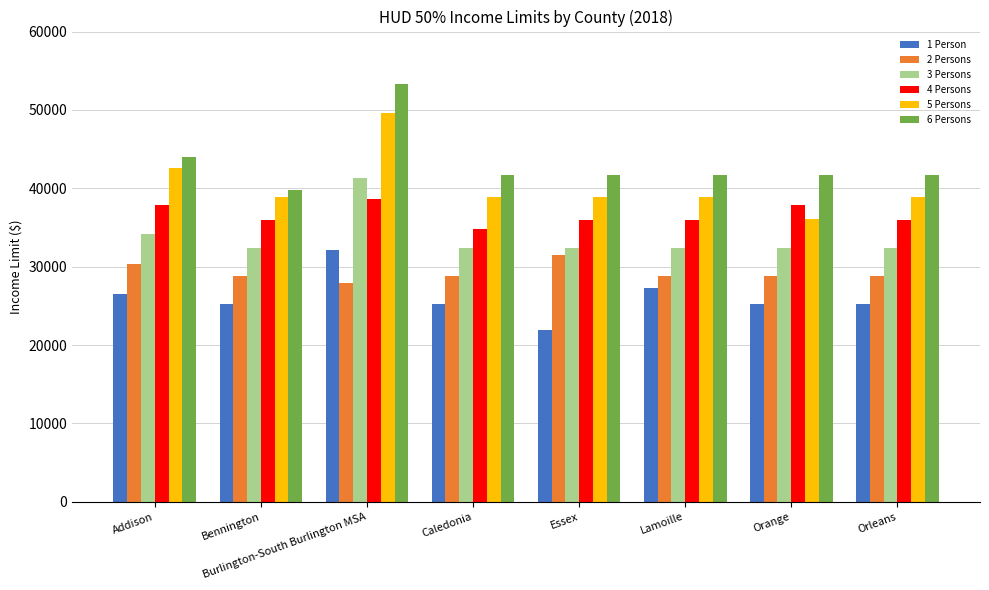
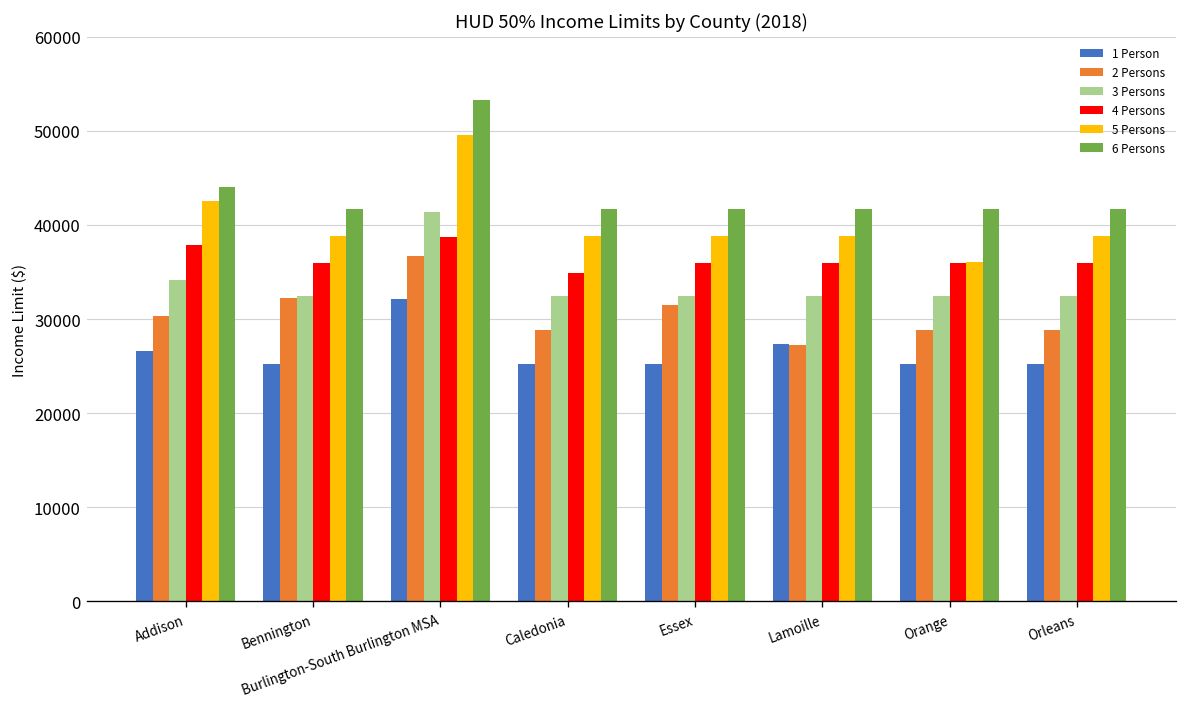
2 Persons, Bennington: 29000 -> 32000
6 Persons, Bennington: 40000 -> 42000
2 Persons, Burlington-South Burlington MSA: 28000 -> 37000
1 Person, Essex: 22000 -> 25000
2 Persons, Lamoille: 29000 -> 27000
4 Persons, Orange: 38000 -> 36000
